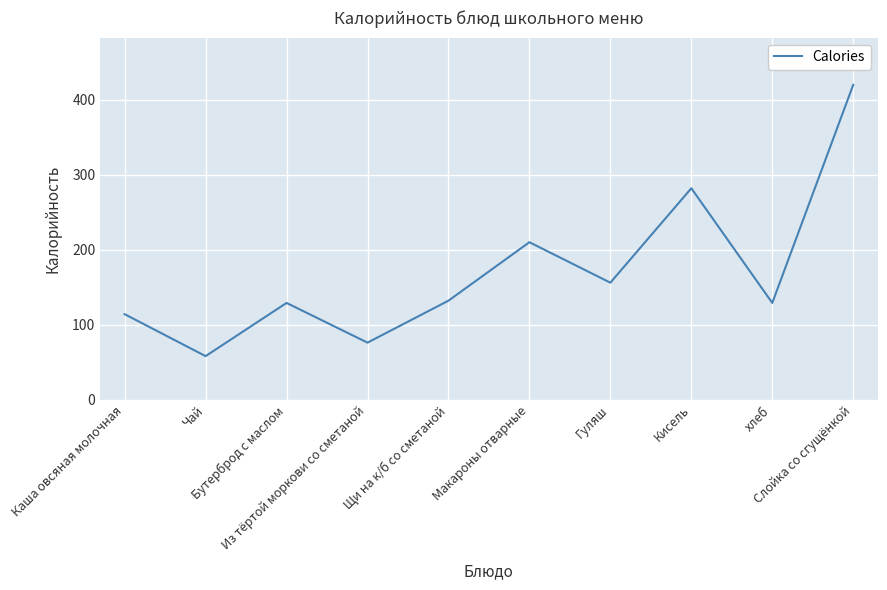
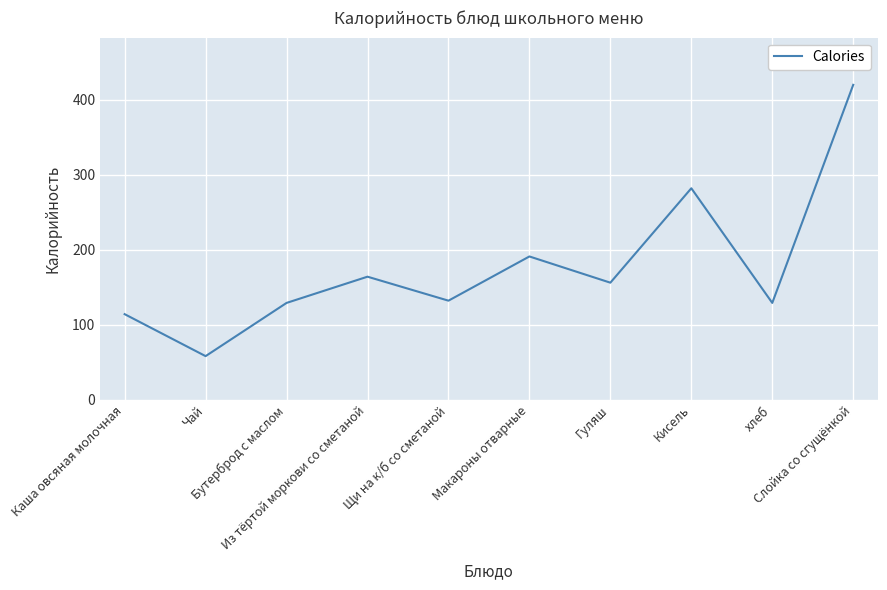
Из тёртой моркови со сметаной: 80 -> 160
Макароны отварные: 210 -> 190
